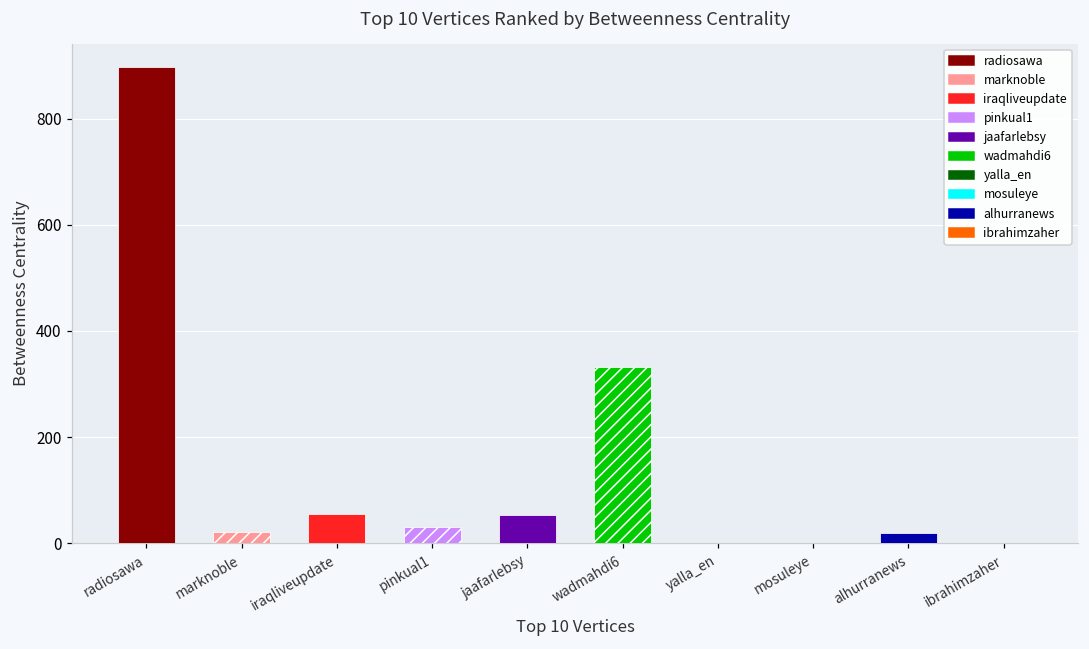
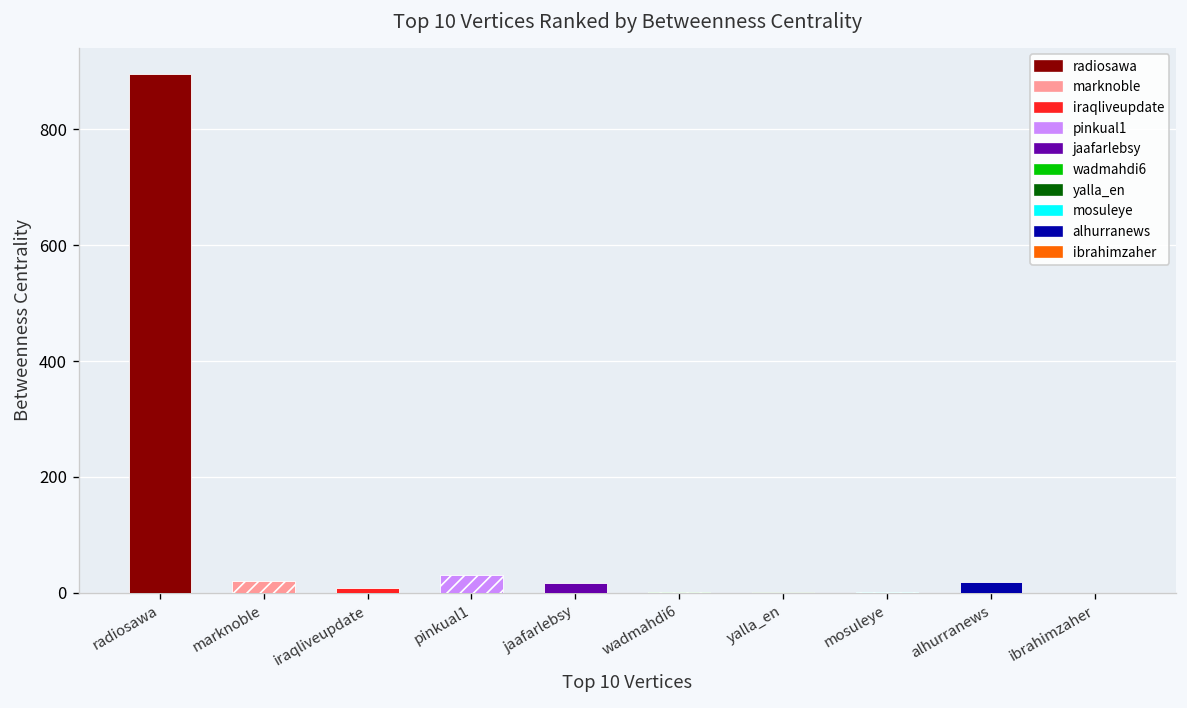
iraqliveupdate: 50 -> 10
jaafarlebsy: 50 -> 20
wadmahdi6: 330 -> 0
